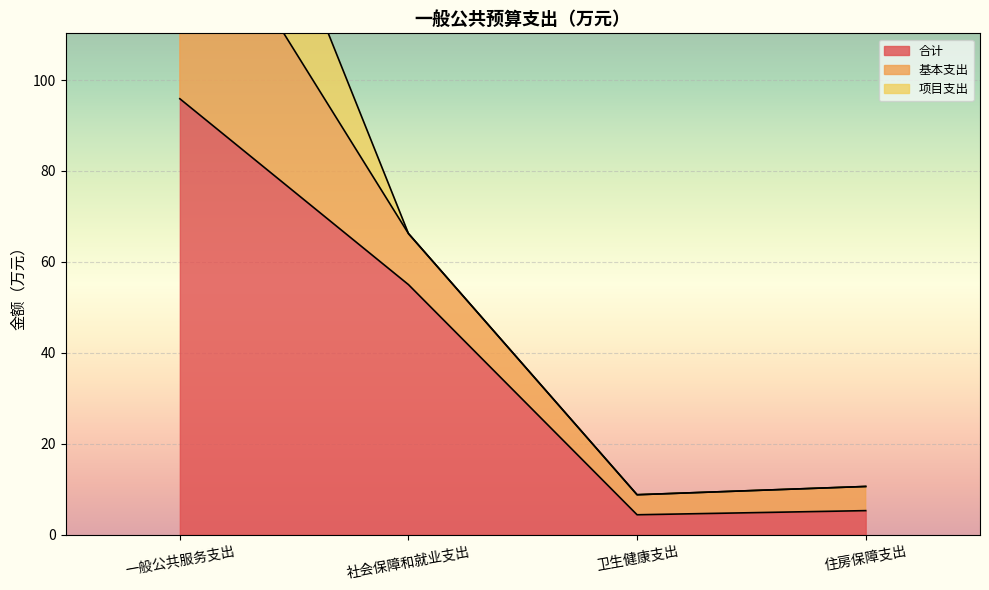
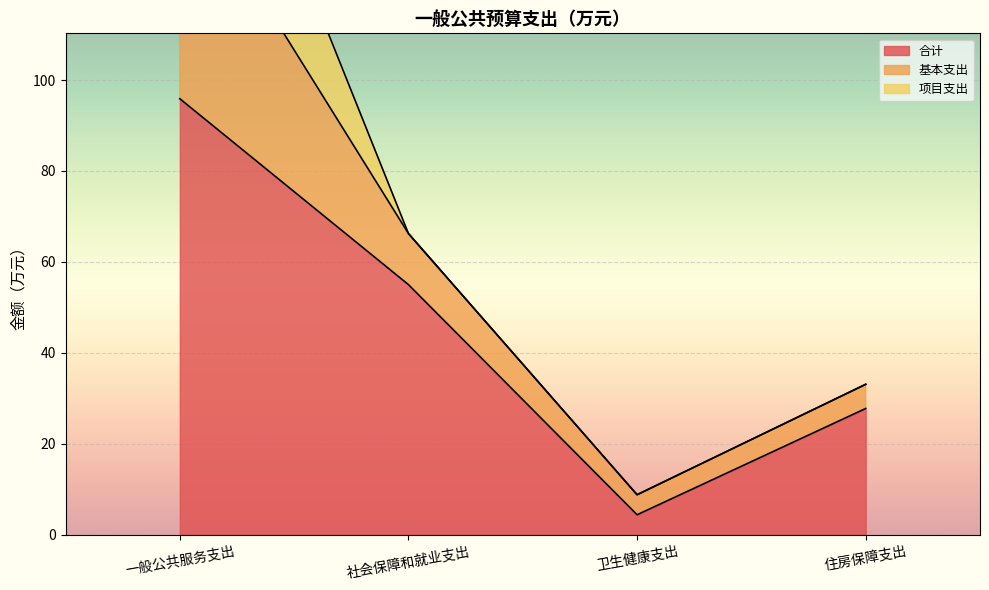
合计, 住房保障支出: 5 -> 28
